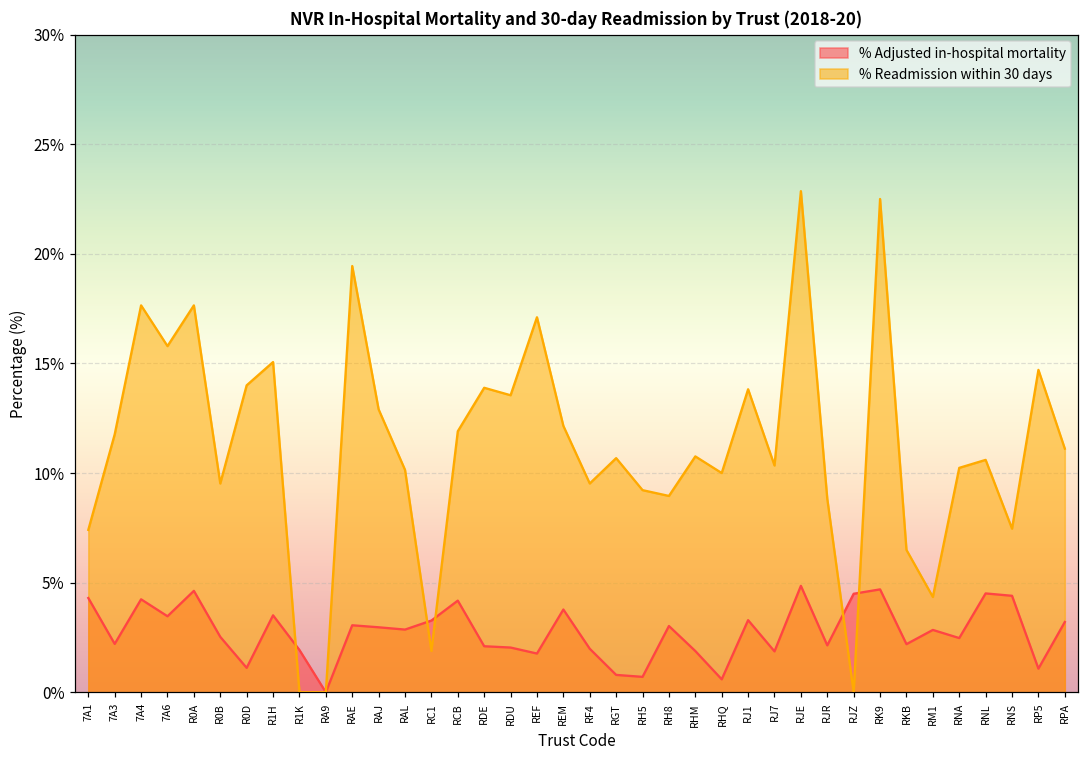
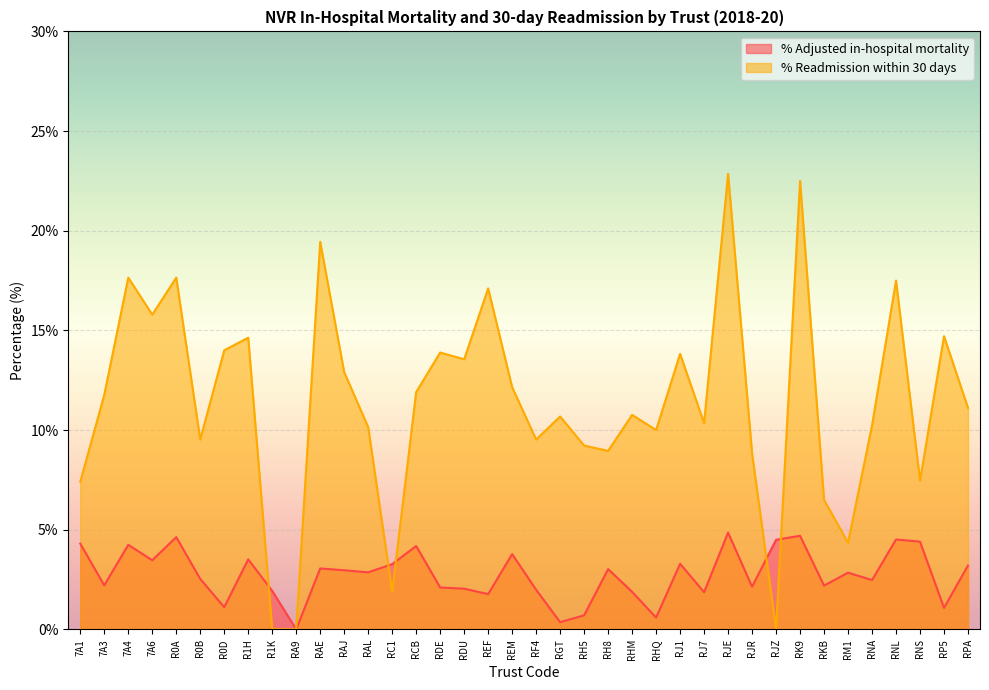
% Readmission within 30 days, R1H: 15.1% -> 14.6%
% Adjusted in-hospital mortality, RGT: 0.8% -> 0.4%
% Readmission within 30 days, RNL: 10.6% -> 17.5%
